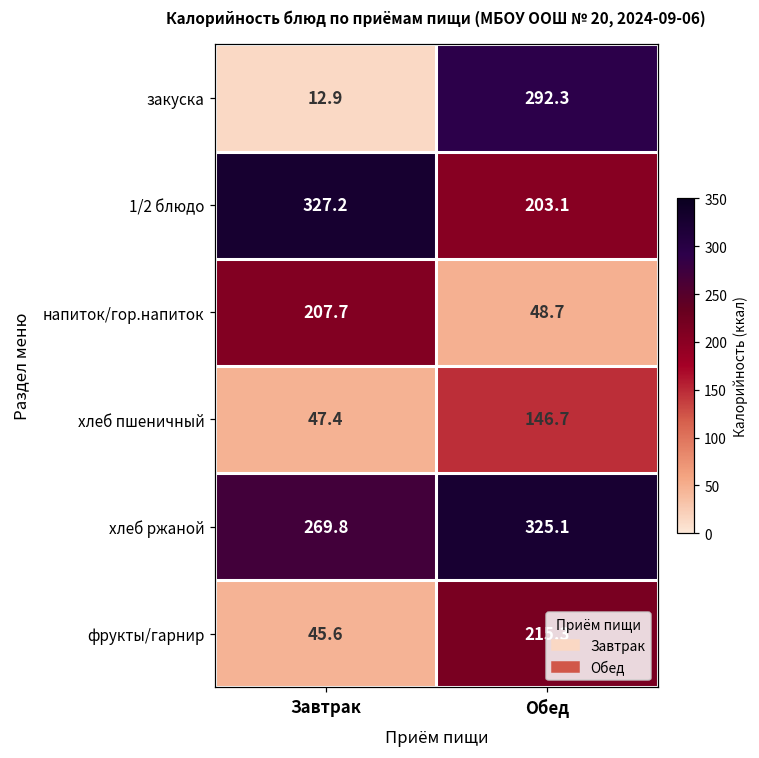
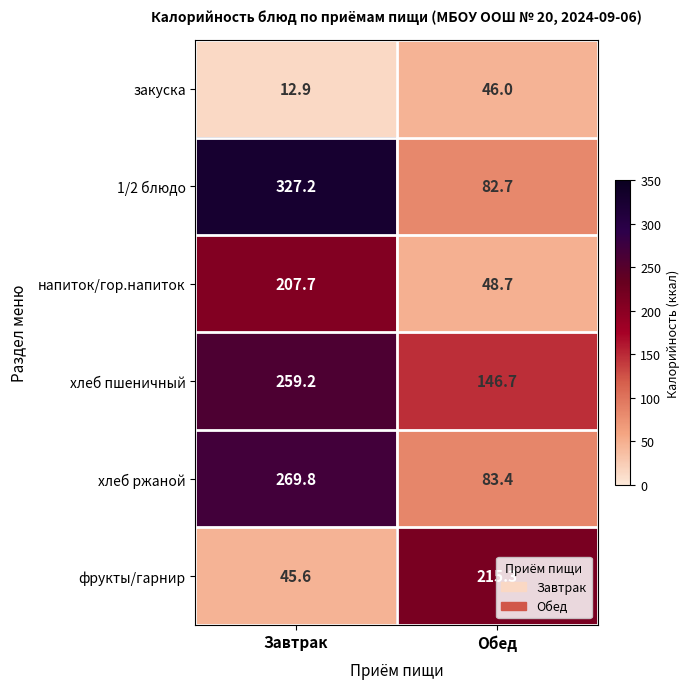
закуска, Обед: 292.3 -> 46.0
1/2 блюдо, Обед: 203.1 -> 82.7
хлеб пшеничный, Завтрак: 47.4 -> 259.2
хлеб ржаной, Обед: 325.1 -> 83.4
